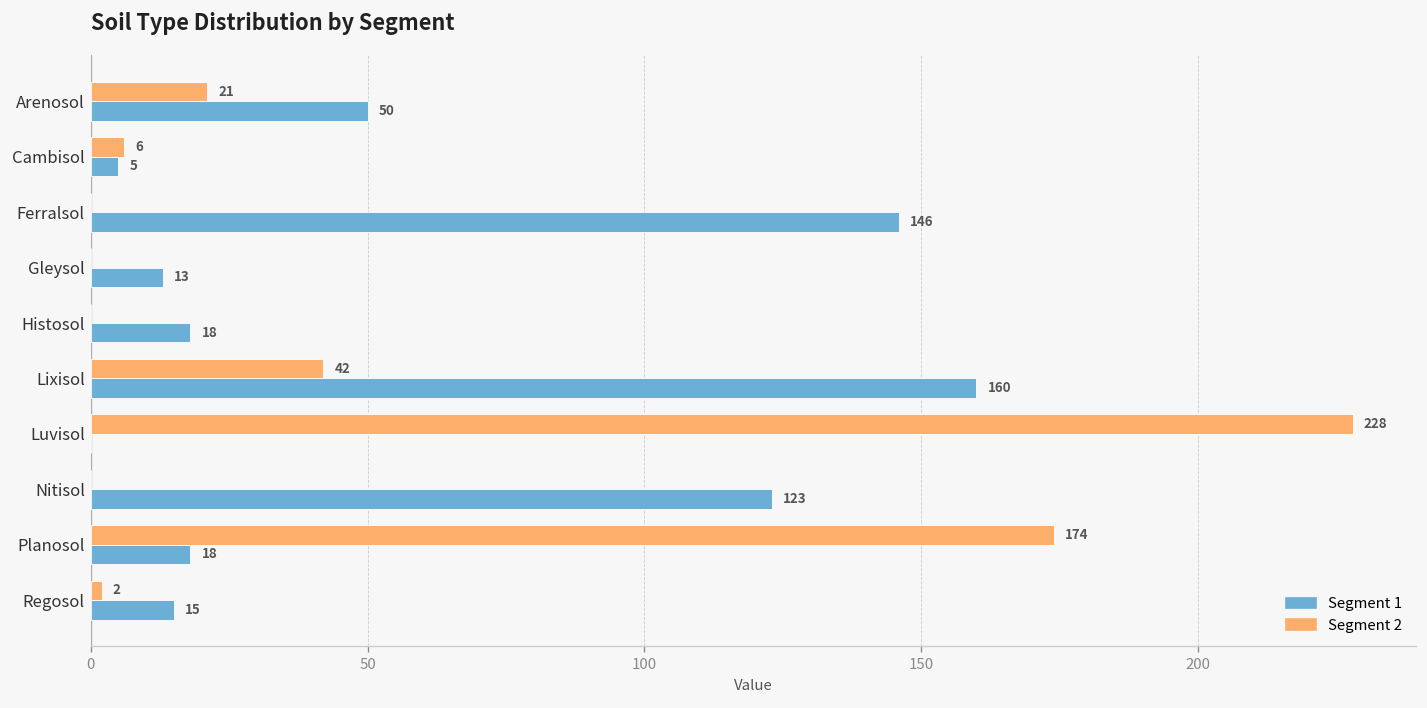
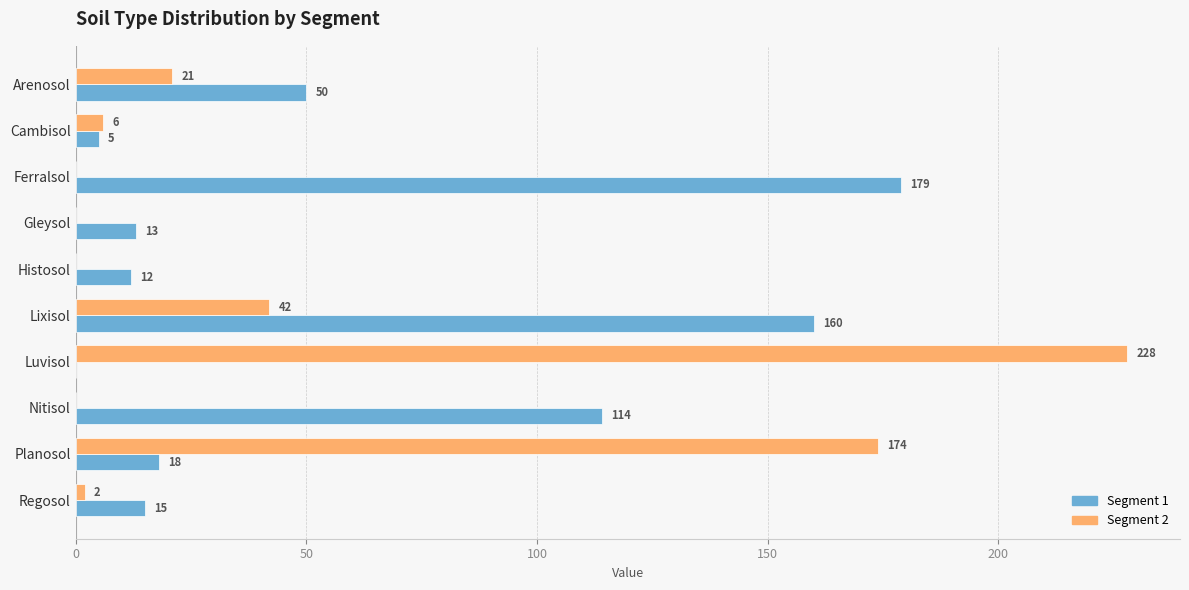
Segment 1, Ferralsol: 146 -> 179
Segment 1, Histosol: 18 -> 12
Segment 1, Nitisol: 123 -> 114
